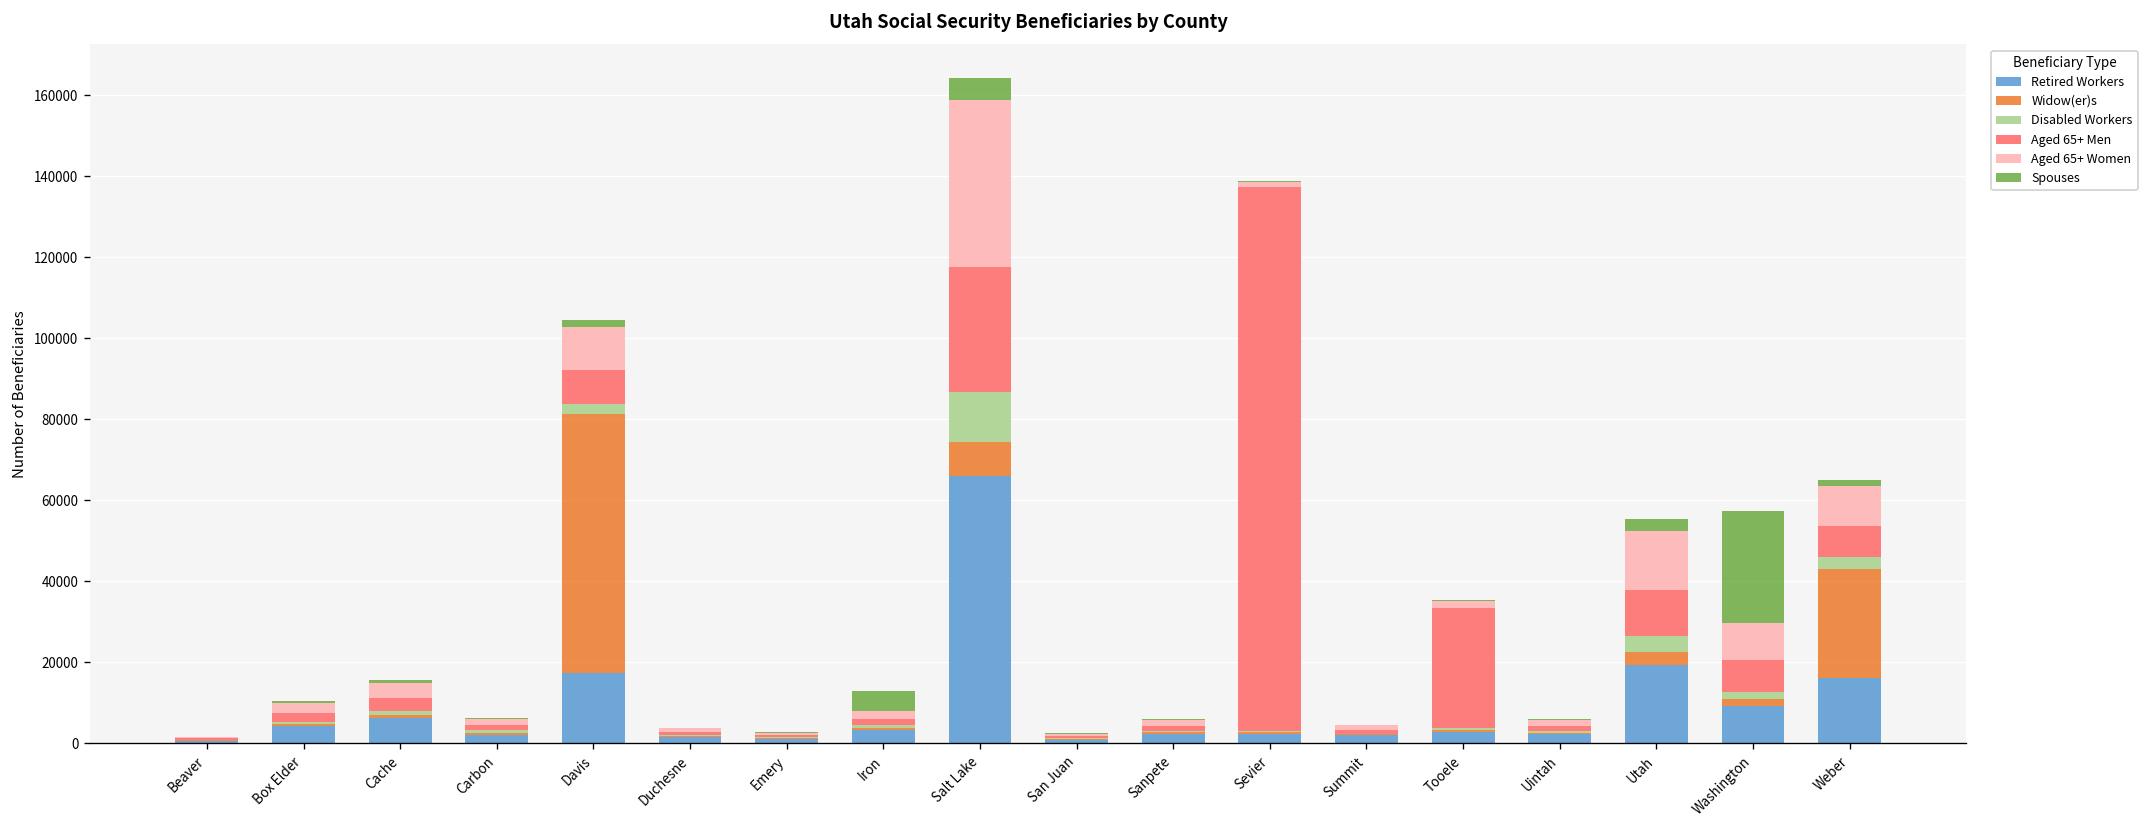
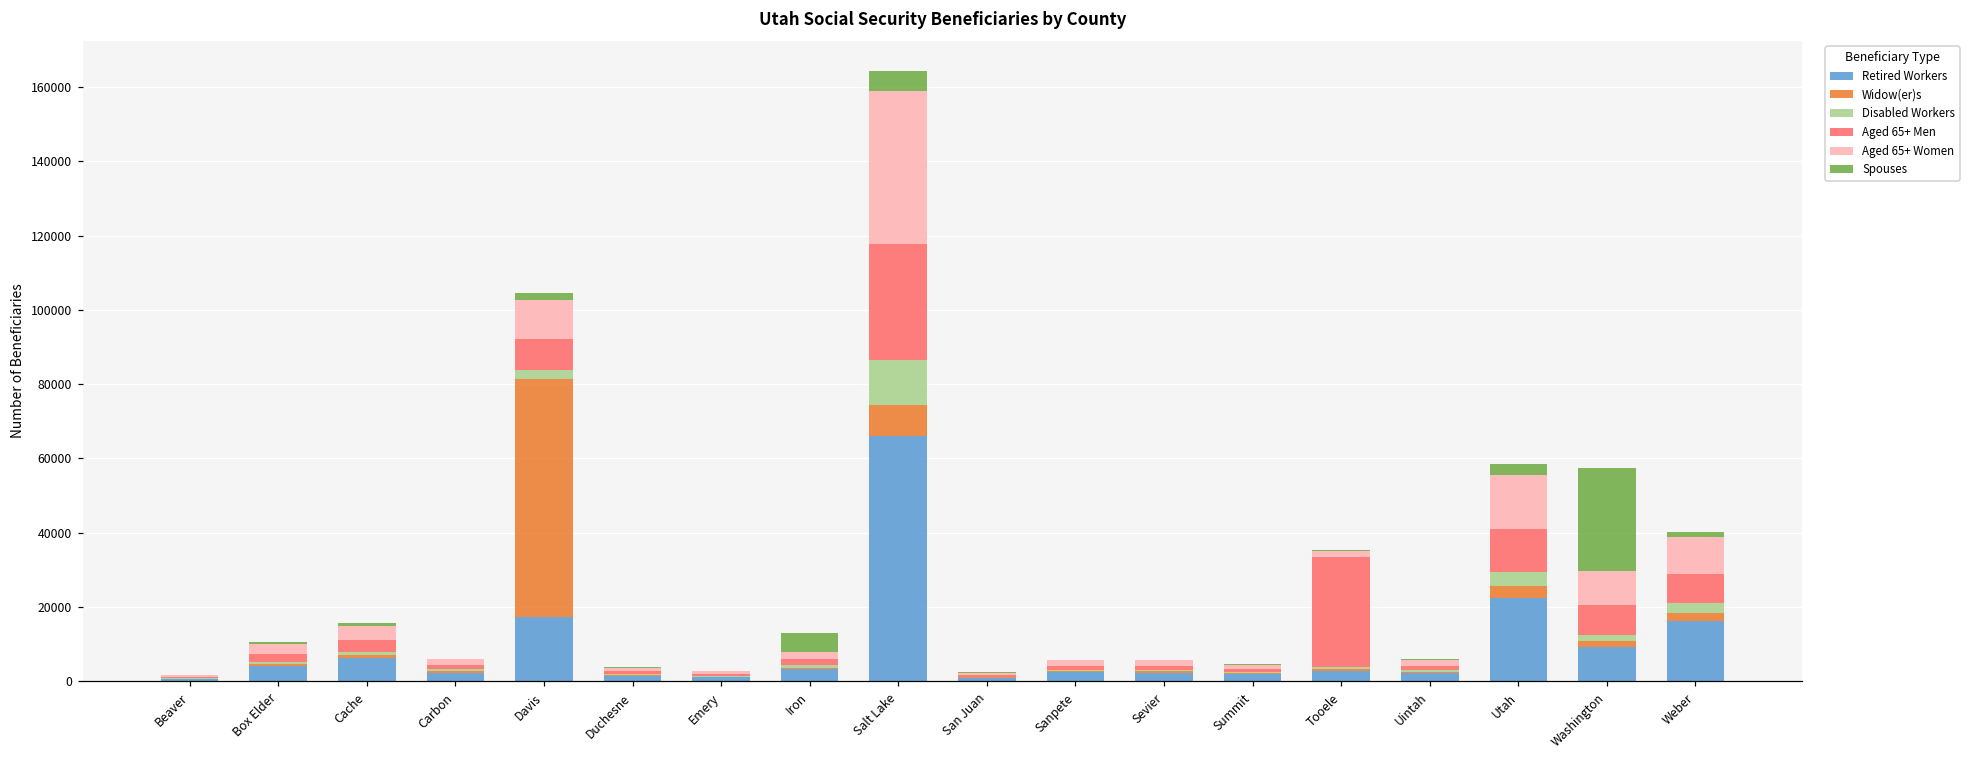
Aged 65+ Men, Sevier: 134000 -> 1000
Retired Workers, Utah: 19000 -> 23000
Widow(er)s, Weber: 27000 -> 2000
